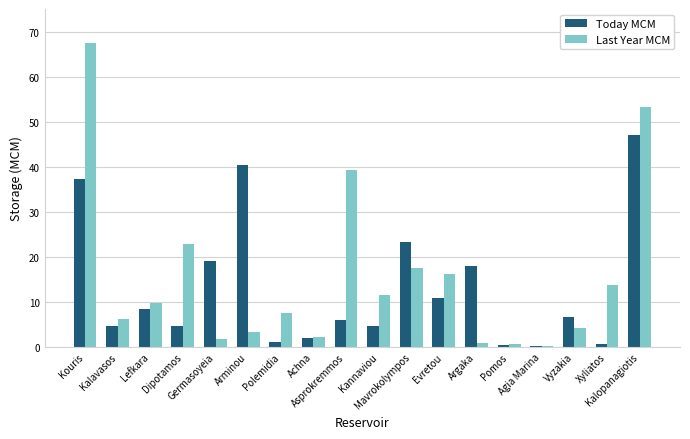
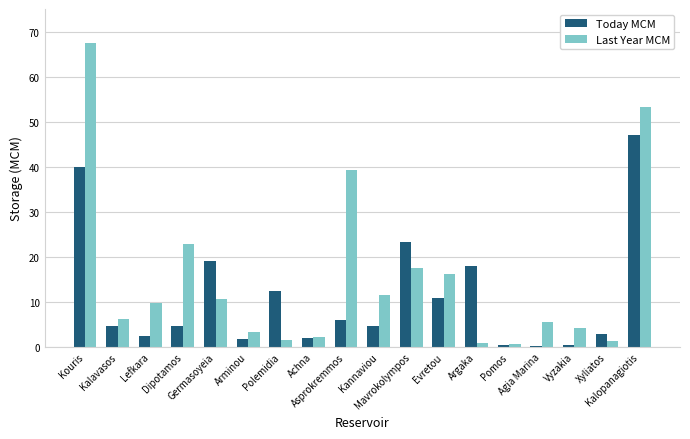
Today MCM, Kouris: 37 -> 40
Today MCM, Lefkara: 8 -> 2
Last Year MCM, Germasoyeia: 2 -> 11
Today MCM, Arminou: 40 -> 2
Today MCM, Polemidia: 1 -> 12
Last Year MCM, Polemidia: 8 -> 2
Last Year MCM, Agia Marina: 0 -> 5
Today MCM, Vyzakia: 7 -> 0
Today MCM, Xyliatos: 1 -> 3
Last Year MCM, Xyliatos: 14 -> 1
